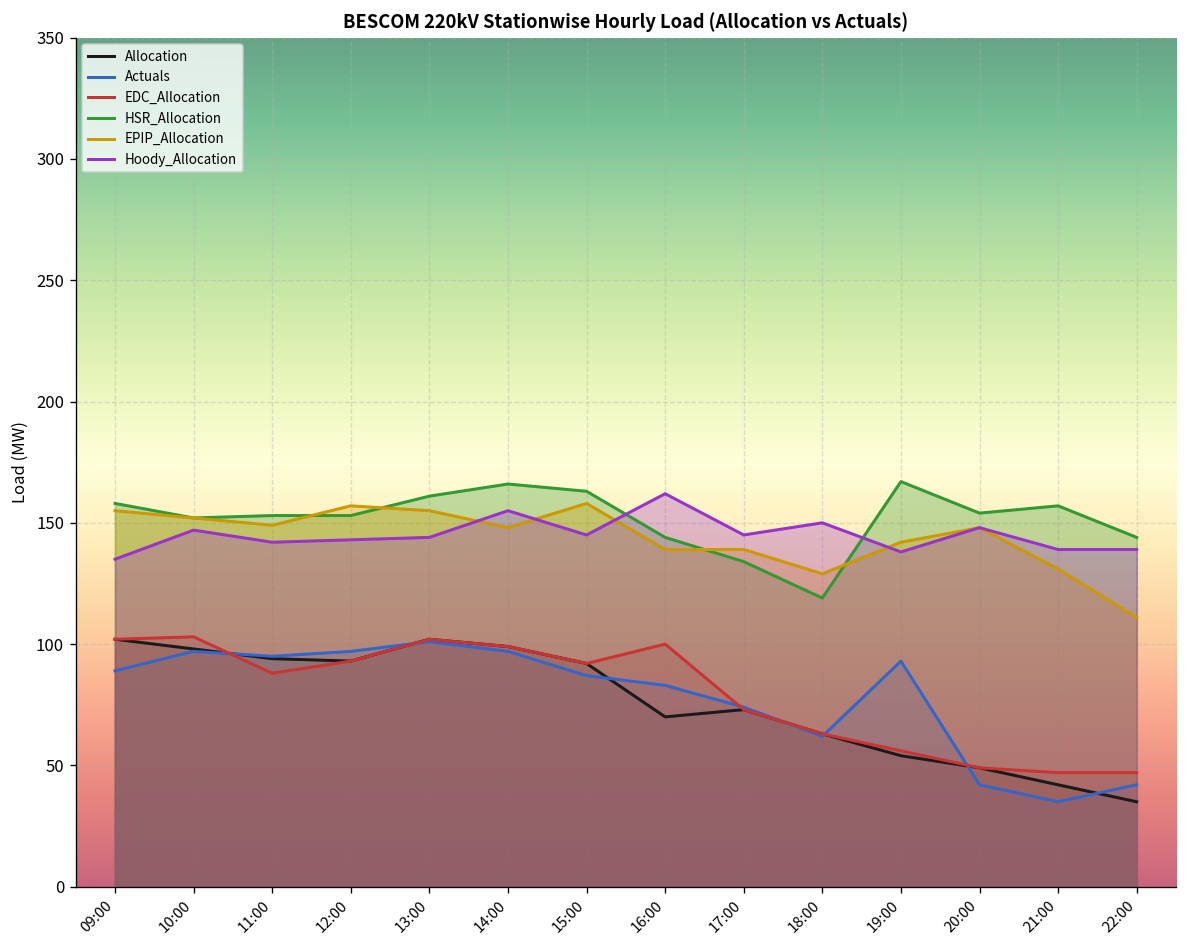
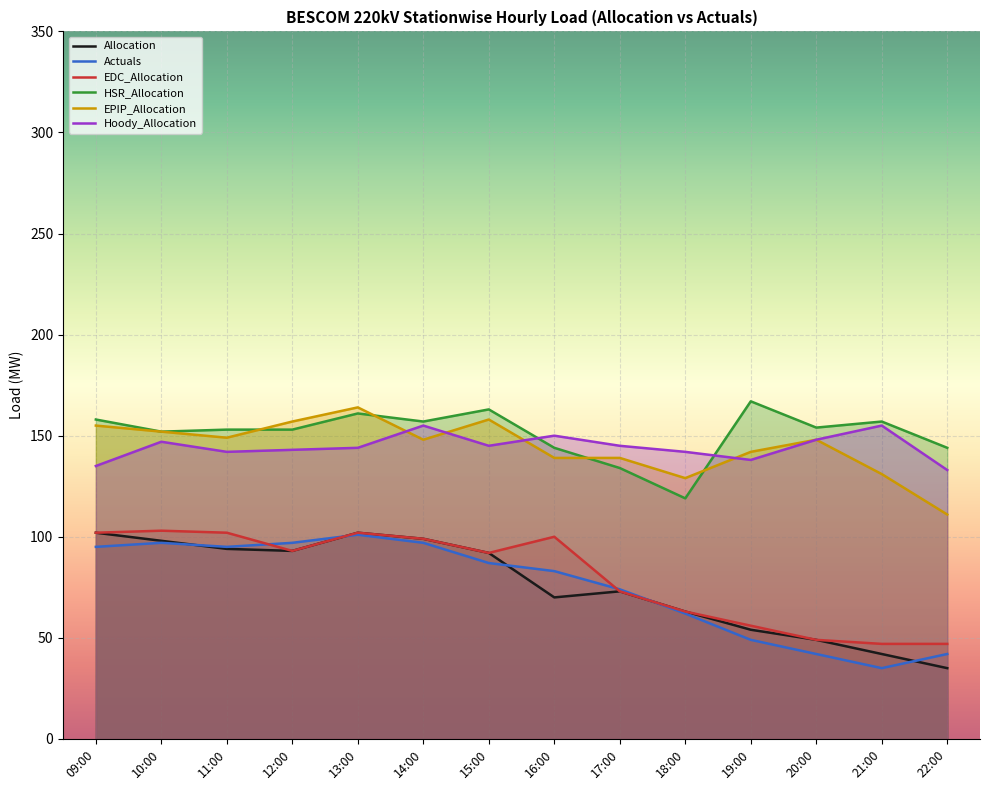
Actuals, 09:00: 89 -> 95
EDC_Allocation, 11:00: 88 -> 102
EPIP_Allocation, 13:00: 155 -> 164
HSR_Allocation, 14:00: 166 -> 157
Hoody_Allocation, 16:00: 162 -> 150
Hoody_Allocation, 18:00: 150 -> 142
Actuals, 19:00: 93 -> 49
Hoody_Allocation, 21:00: 139 -> 155
Hoody_Allocation, 22:00: 139 -> 133
